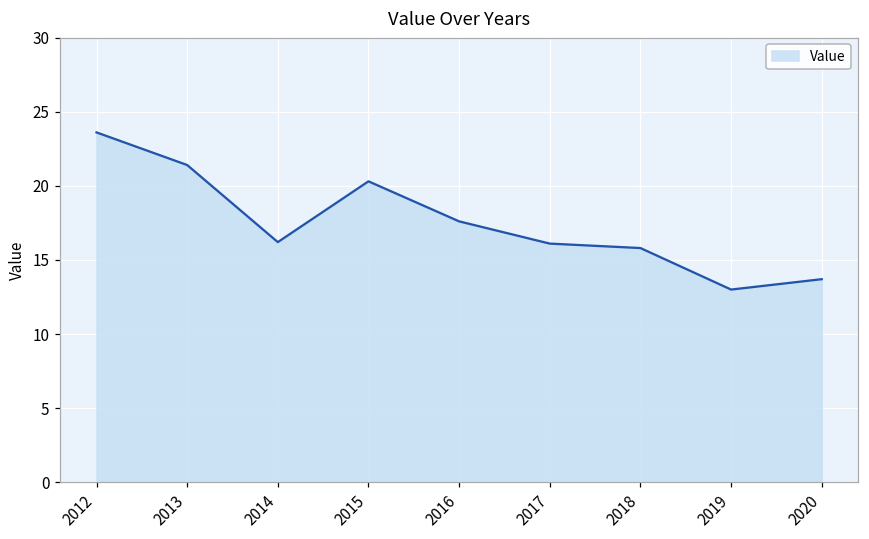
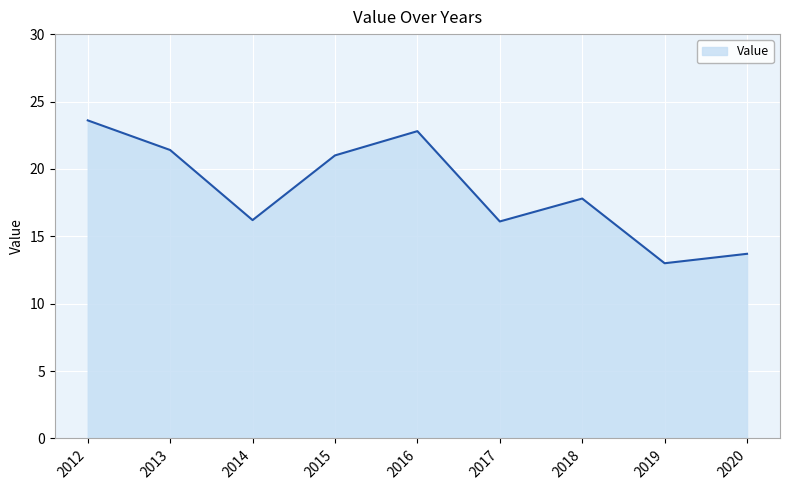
2015: 20.3 -> 21.0
2016: 17.6 -> 22.8
2018: 15.8 -> 17.8
